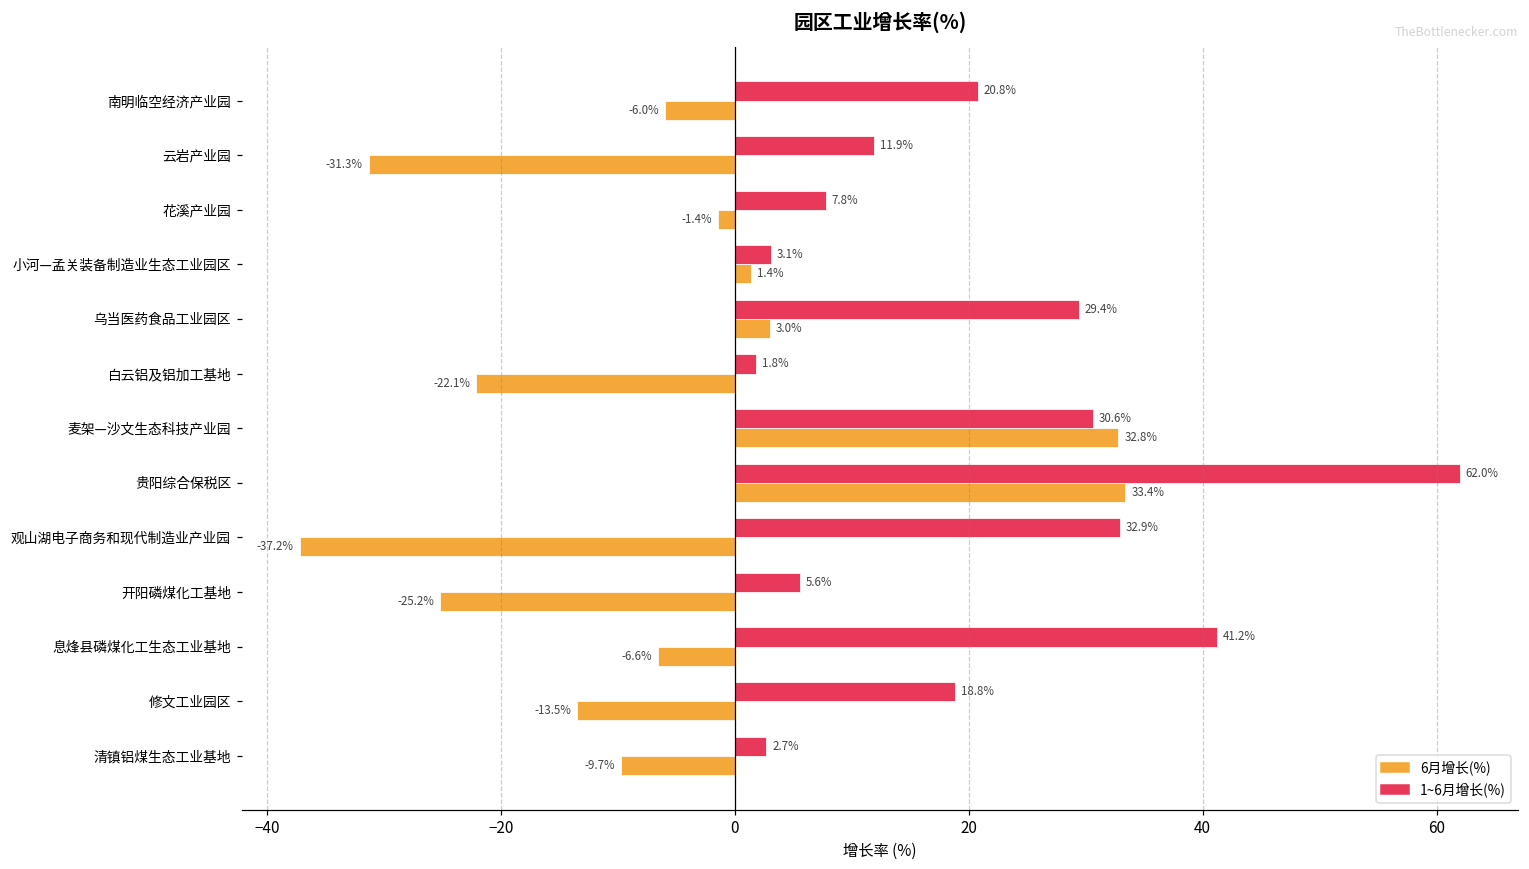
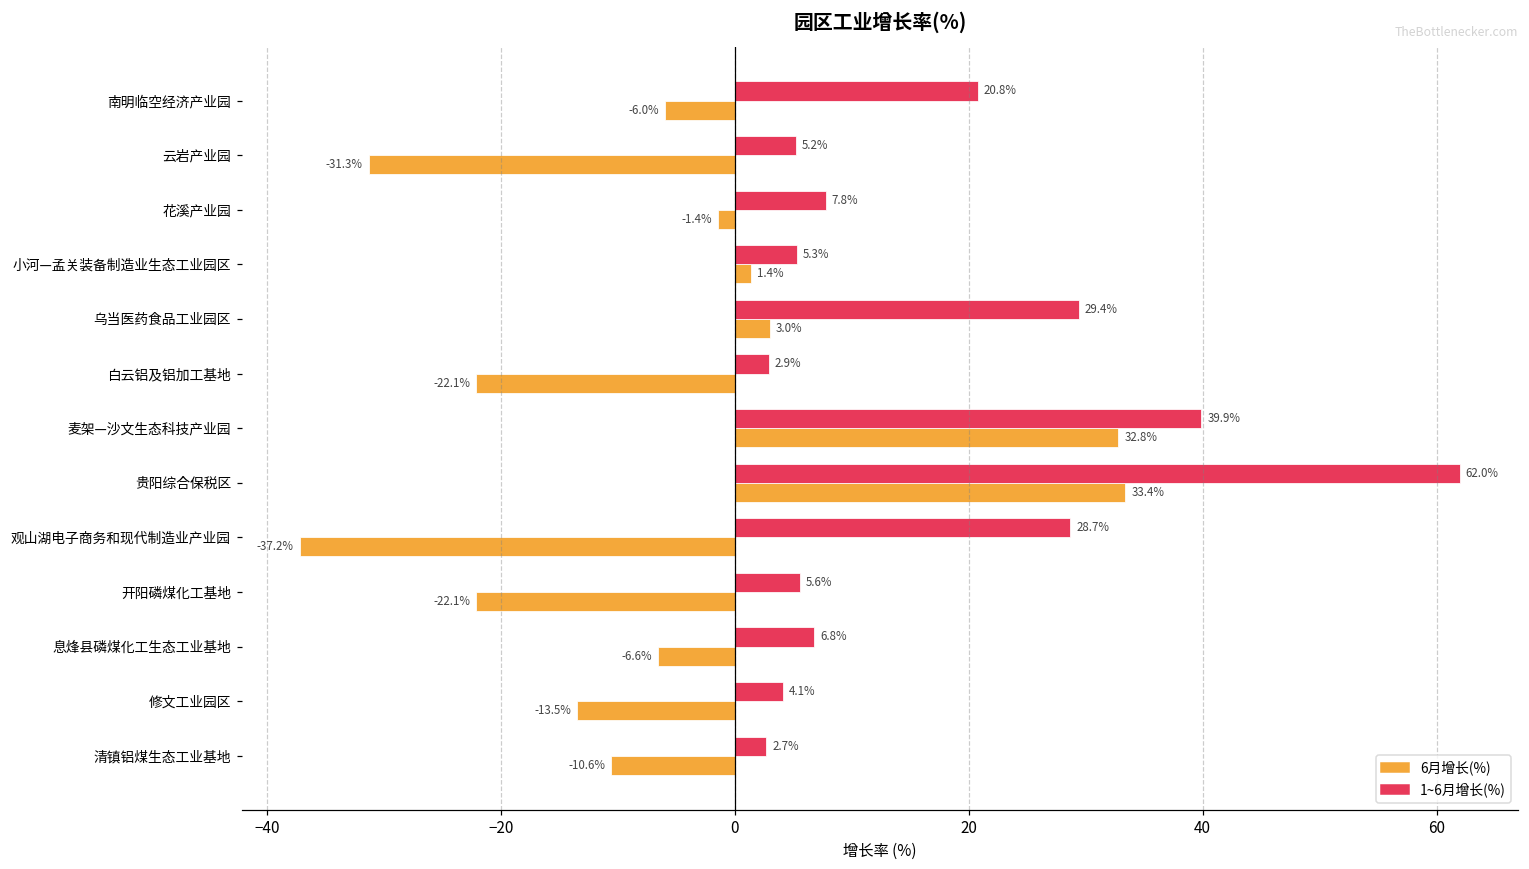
1~6月增长(%), 云岩产业园: 11.9% -> 5.2%
1~6月增长(%), 小河—孟关装备制造业生态工业园区: 3.1% -> 5.3%
1~6月增长(%), 白云铝及铝加工基地: 1.8% -> 2.9%
1~6月增长(%), 麦架—沙文生态科技产业园: 30.6% -> 39.9%
1~6月增长(%), 观山湖电子商务和现代制造业产业园: 32.9% -> 28.7%
6月增长(%), 开阳磷煤化工基地: -25.2% -> -22.1%
1~6月增长(%), 息烽县磷煤化工生态工业基地: 41.2% -> 6.8%
1~6月增长(%), 修文工业园区: 18.8% -> 4.1%
6月增长(%), 清镇铝煤生态工业基地: -9.7% -> -10.6%
